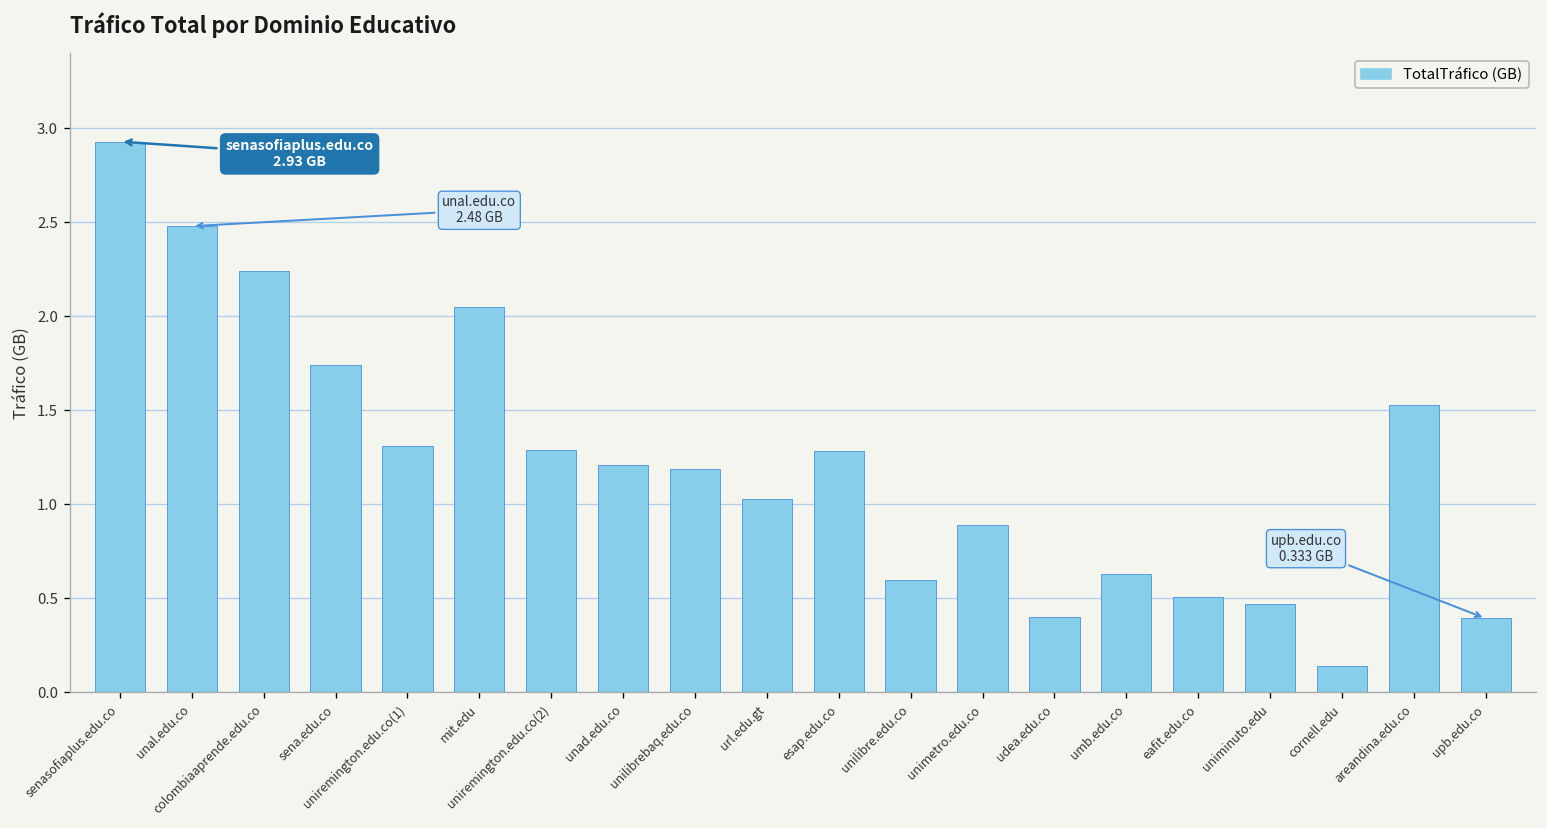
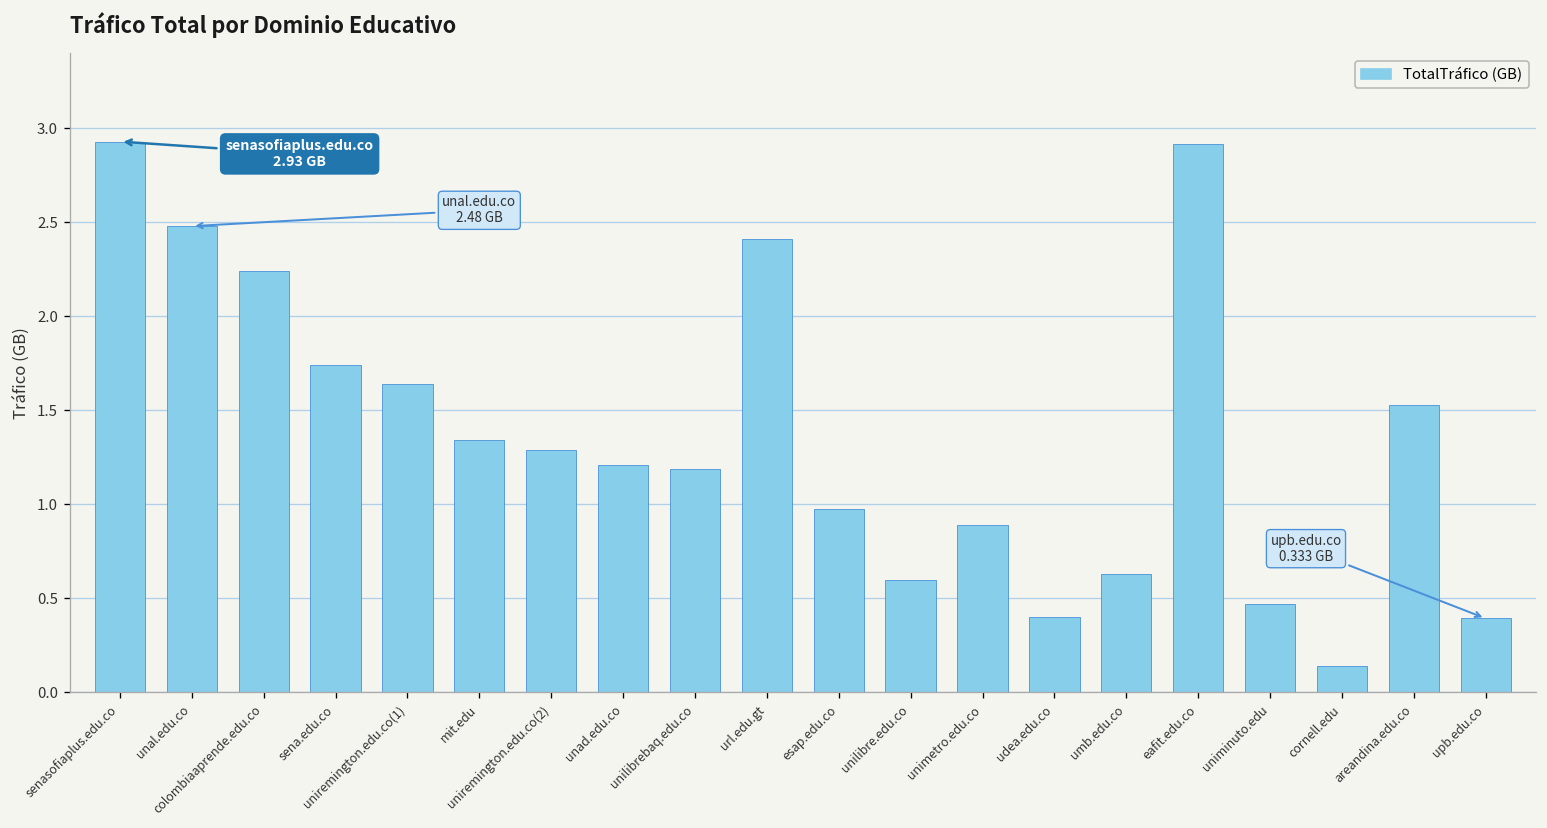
uniremington.edu.co(1): 1.31 -> 1.64
mit.edu: 2.05 -> 1.34
url.edu.gt: 1.03 -> 2.41
esap.edu.co: 1.29 -> 0.98
eafit.edu.co: 0.51 -> 2.92
